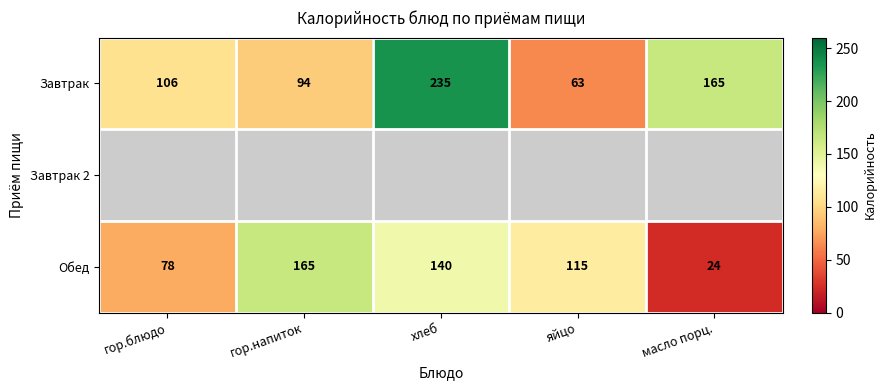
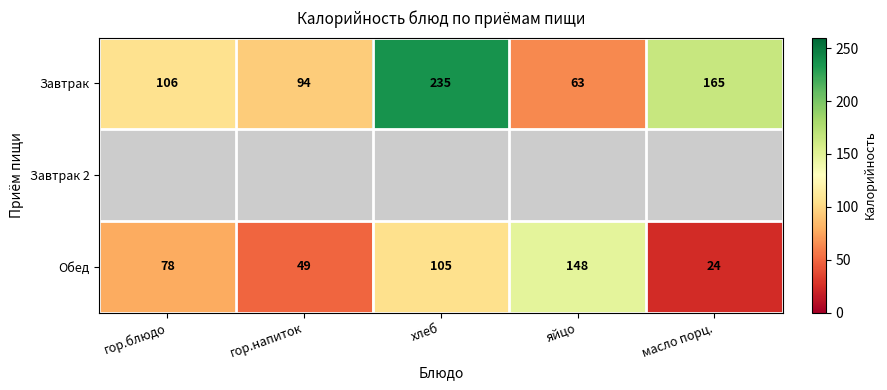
Обед, гор.напиток: 165 -> 49
Обед, хлеб: 140 -> 105
Обед, яйцо: 115 -> 148
